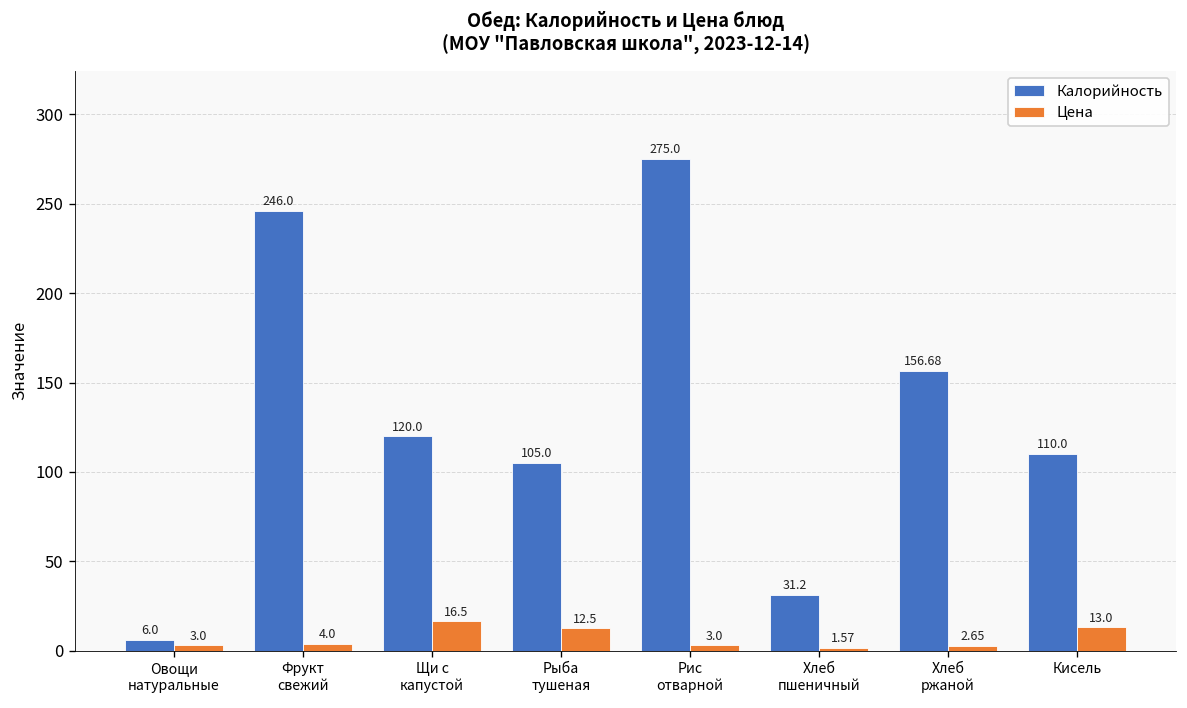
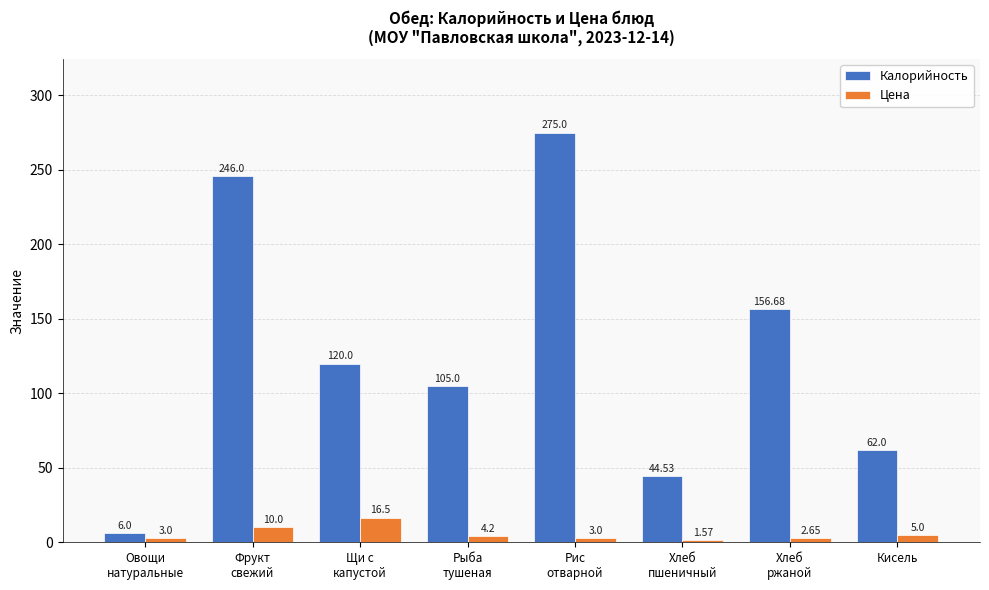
Цена, Фрукт свежий: 4.0 -> 10.0
Цена, Рыба тушеная: 12.5 -> 4.2
Калорийность, Хлеб пшеничный: 31.2 -> 44.53
Калорийность, Кисель: 110.0 -> 62.0
Цена, Кисель: 13.0 -> 5.0
